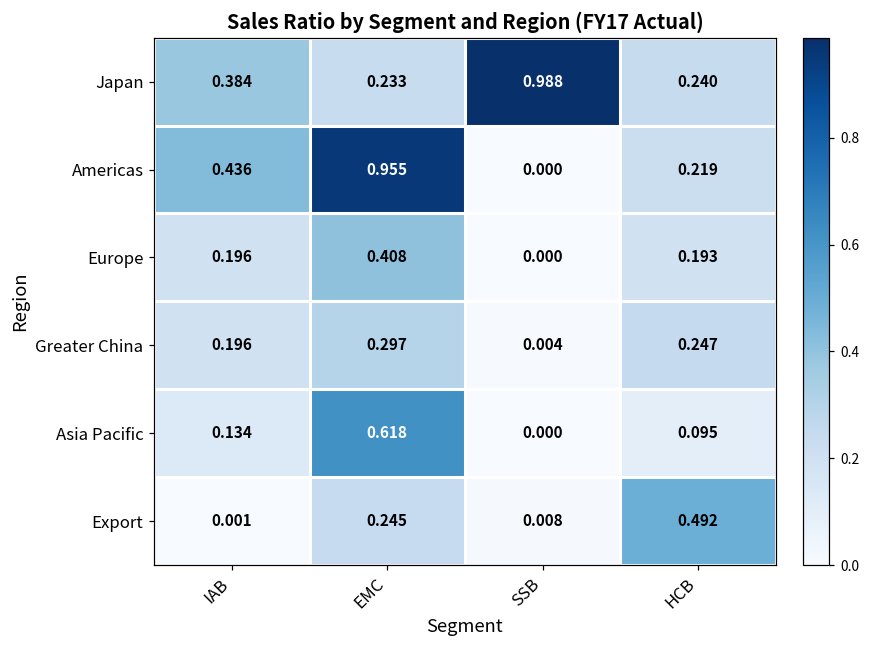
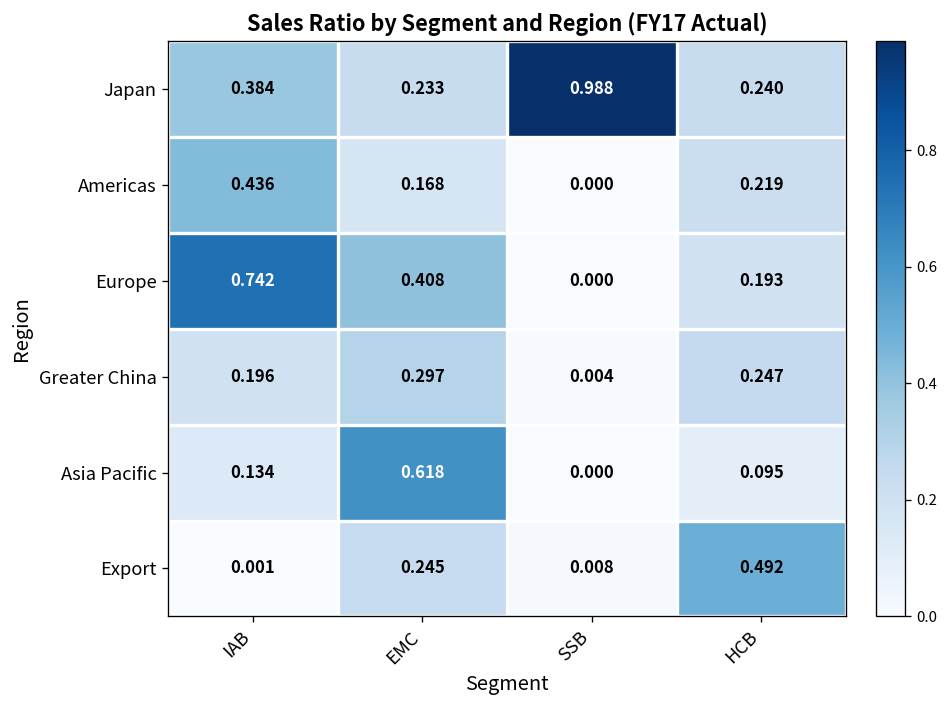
Americas, EMC: 0.955 -> 0.168
Europe, IAB: 0.196 -> 0.742
